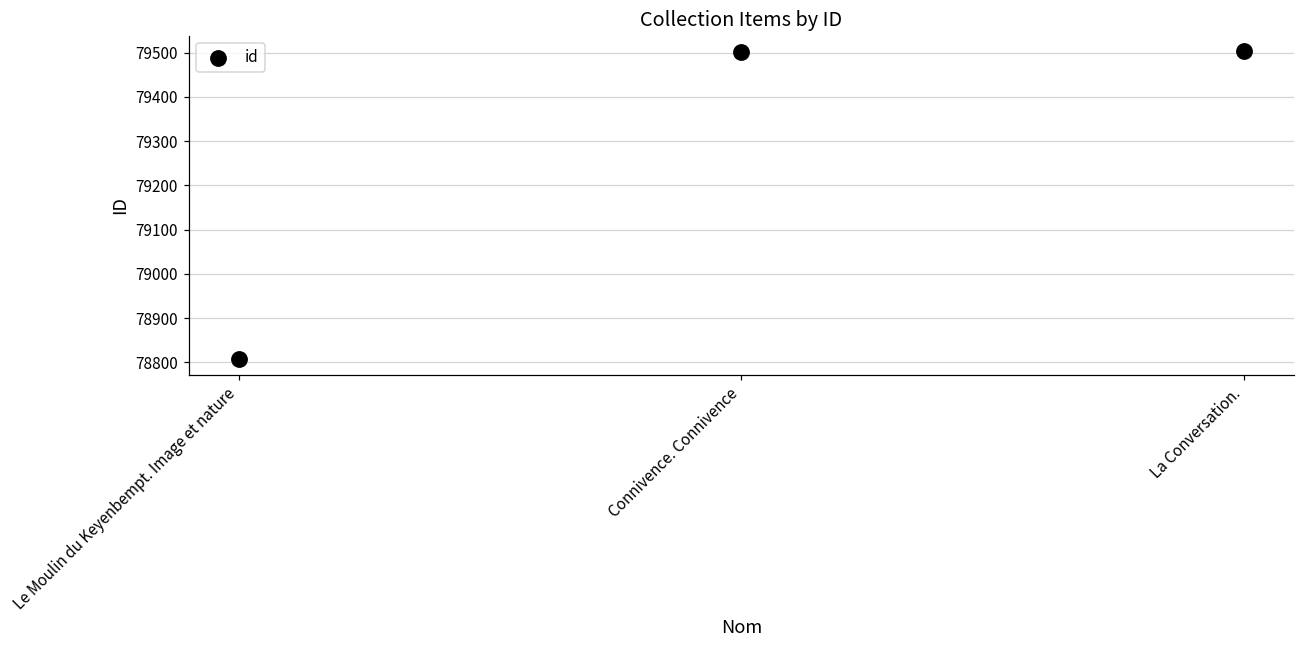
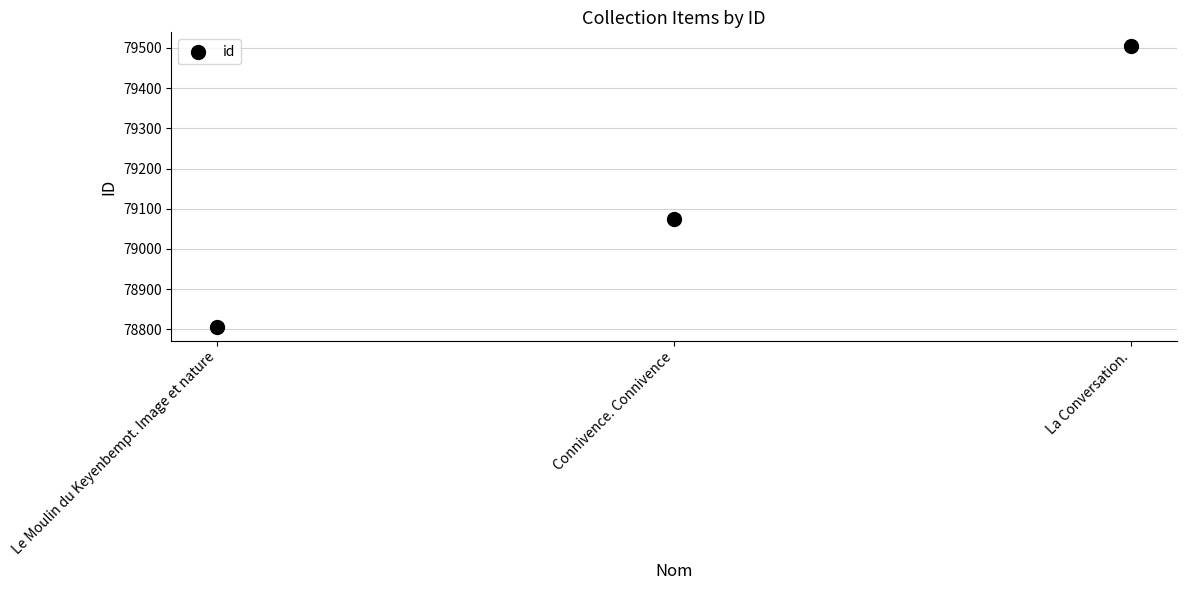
Connivence. Connivence: 79500 -> 79080
